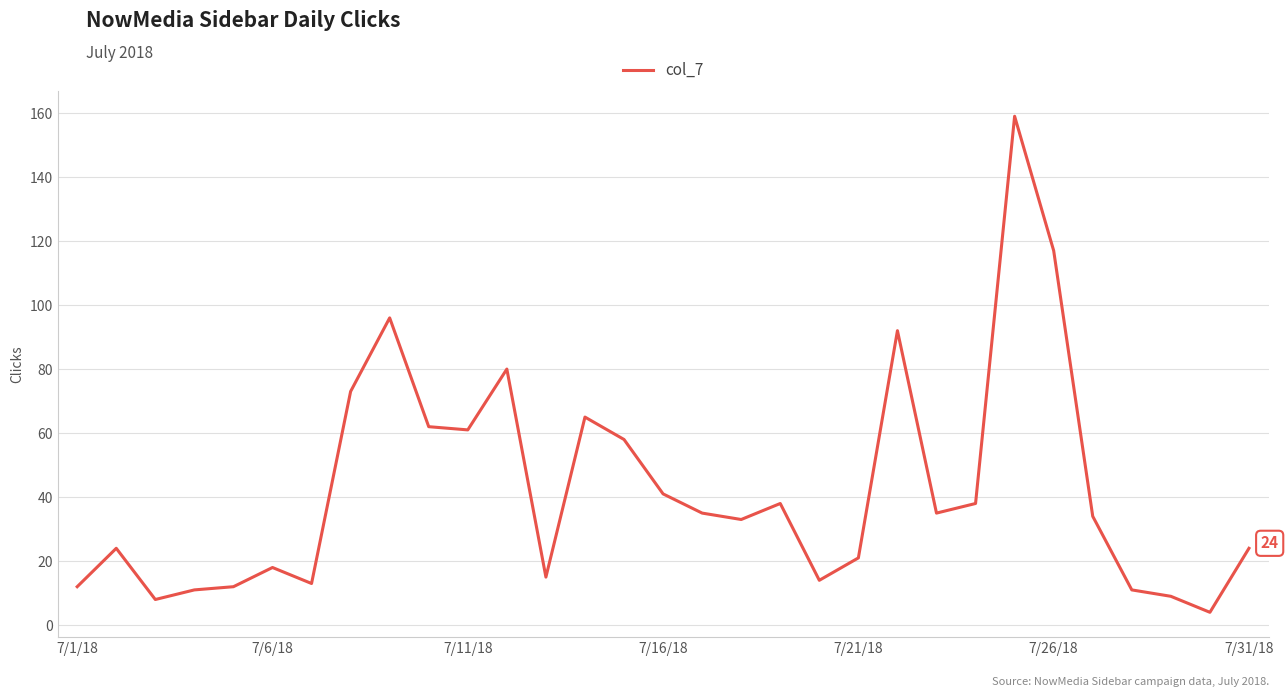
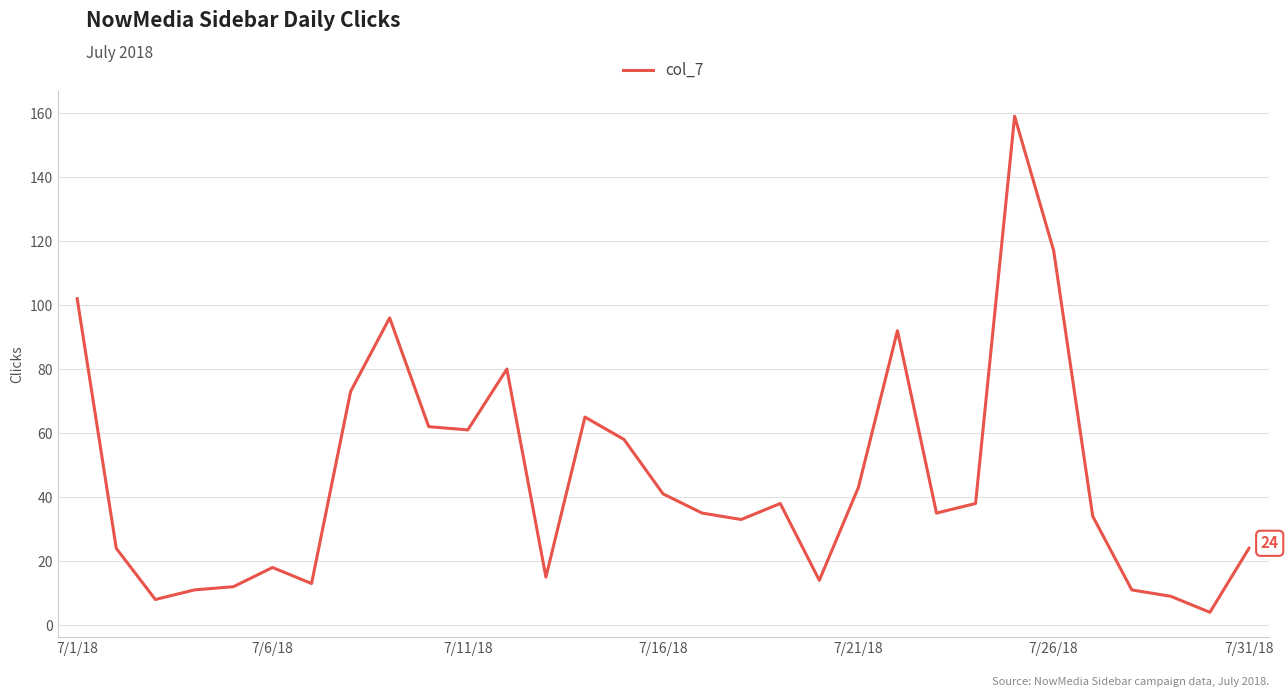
7/1/18: 12 -> 102
7/21/18: 21 -> 43
